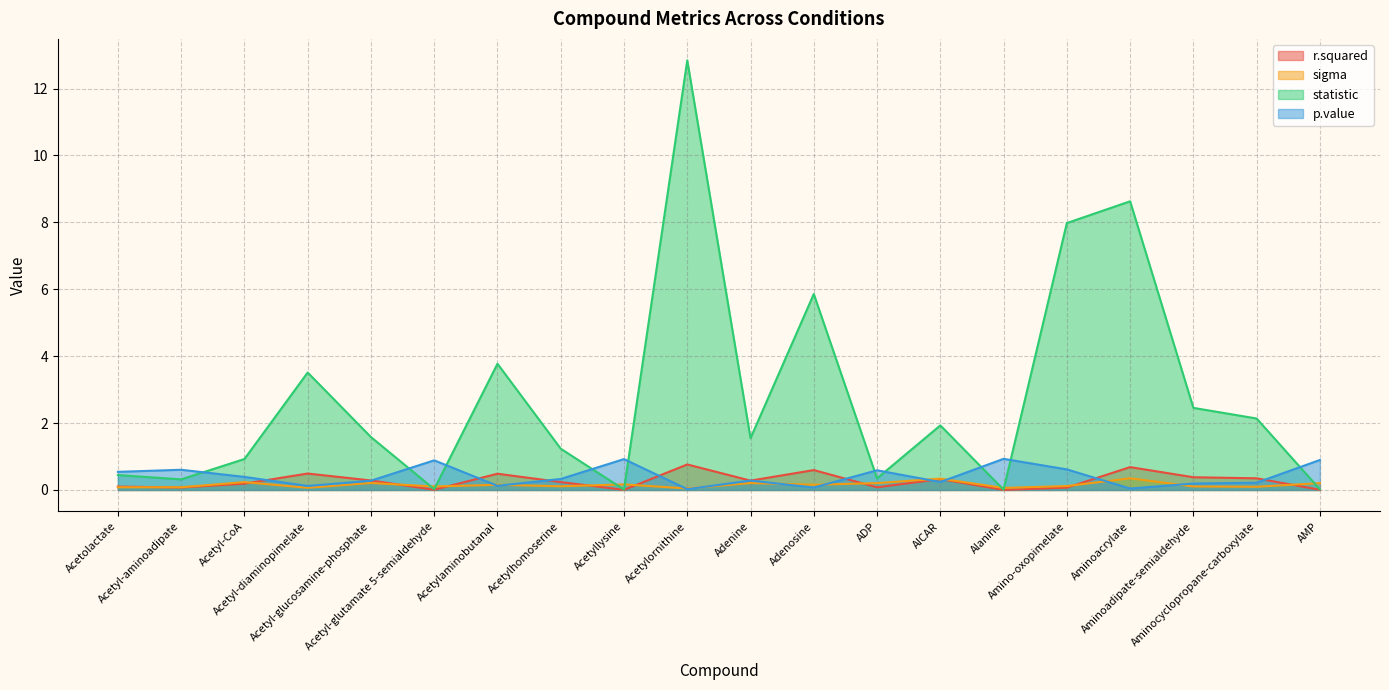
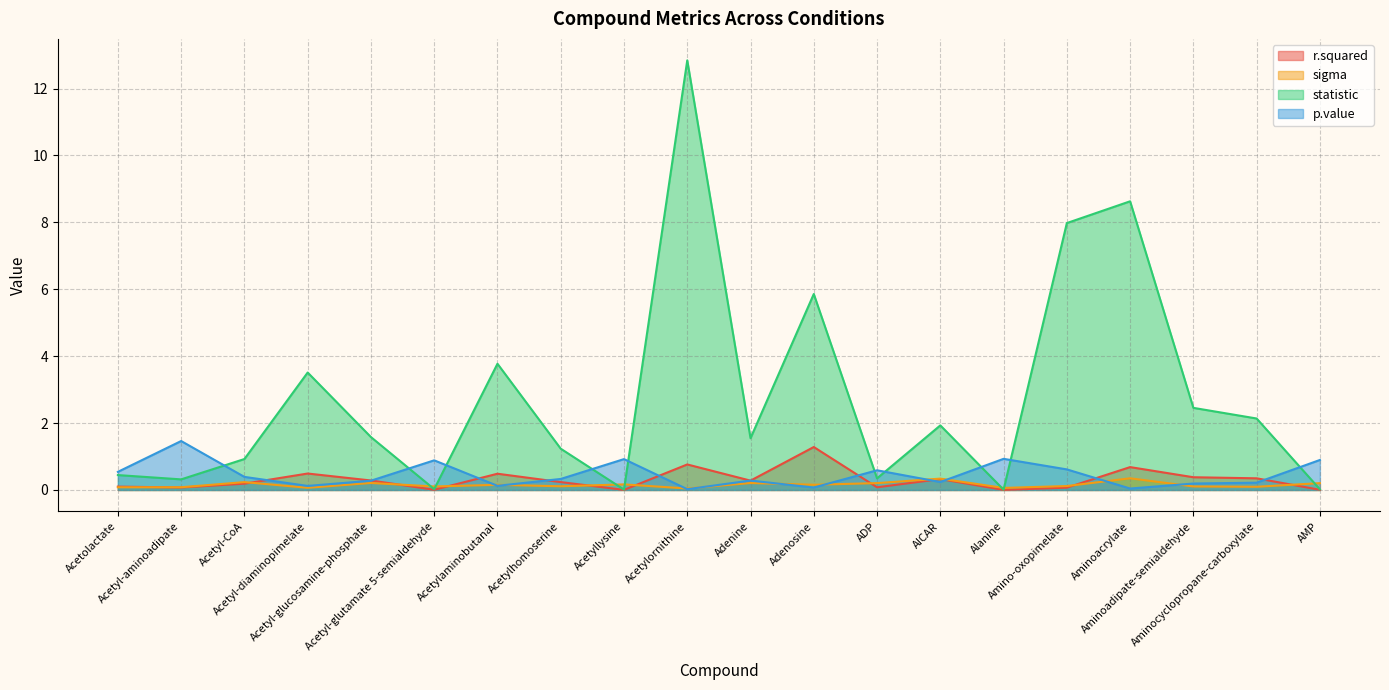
p.value, Acetyl-aminoadipate: 0.6 -> 1.5
r.squared, Adenosine: 0.6 -> 1.3
